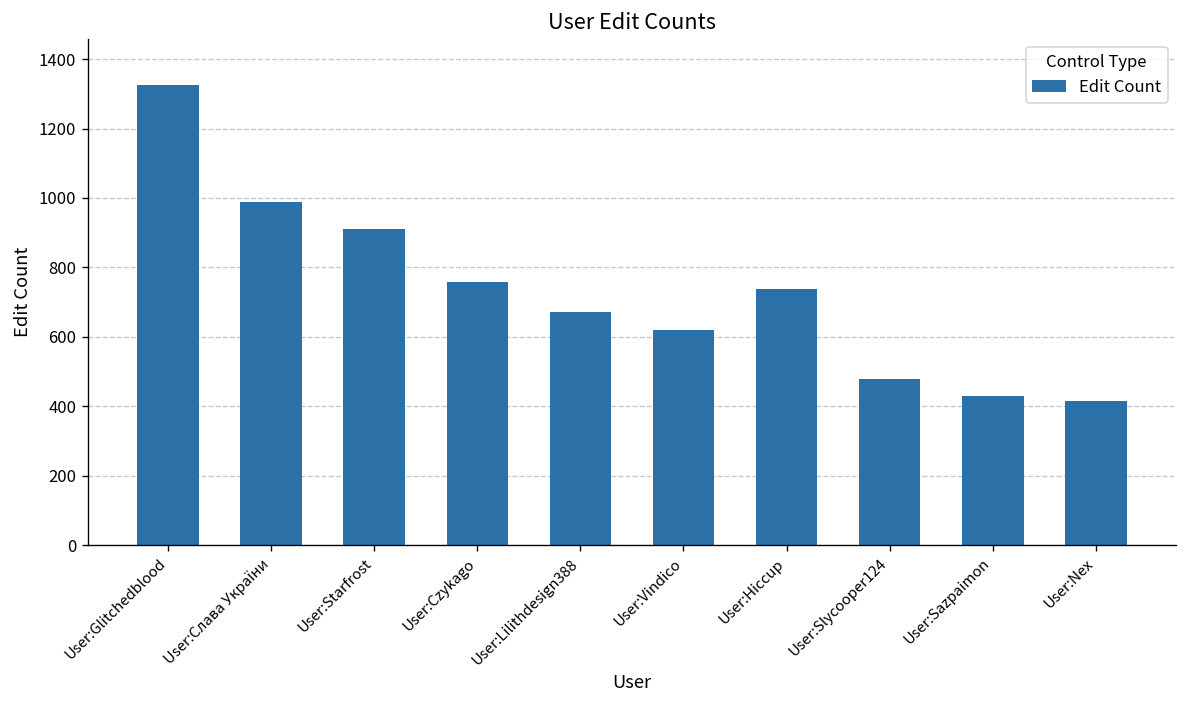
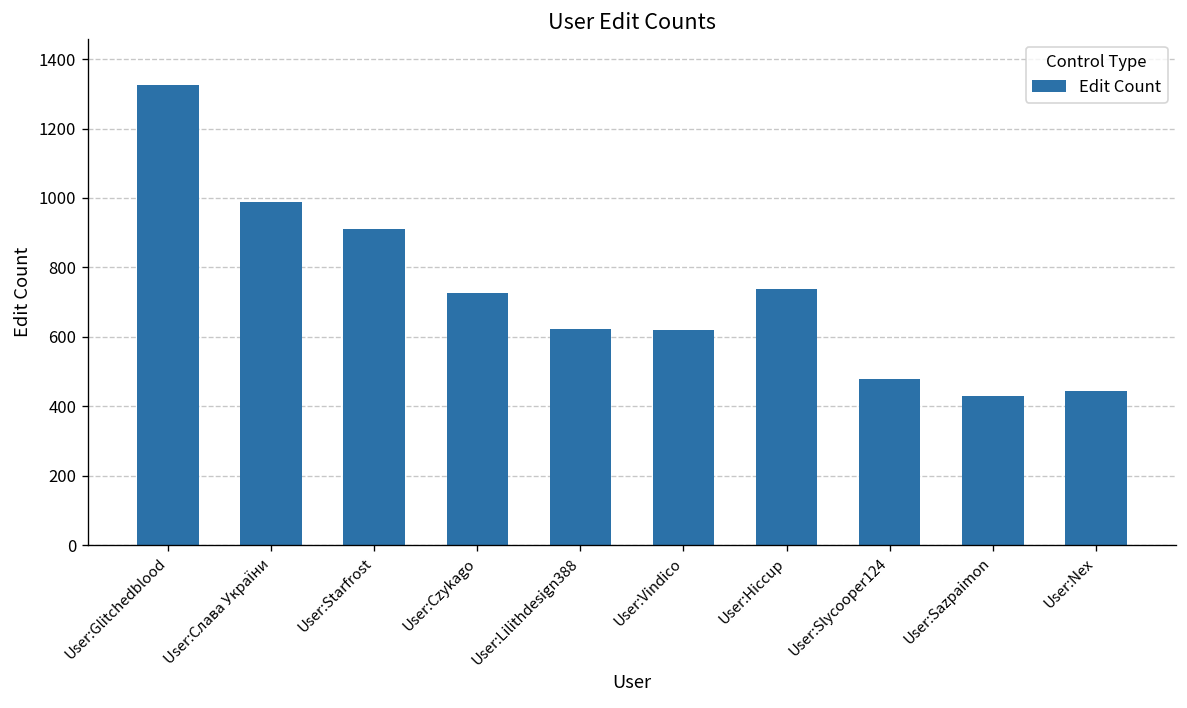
User:Czykago: 760 -> 730
User:Lilithdesign388: 670 -> 620
User:Nex: 420 -> 440
